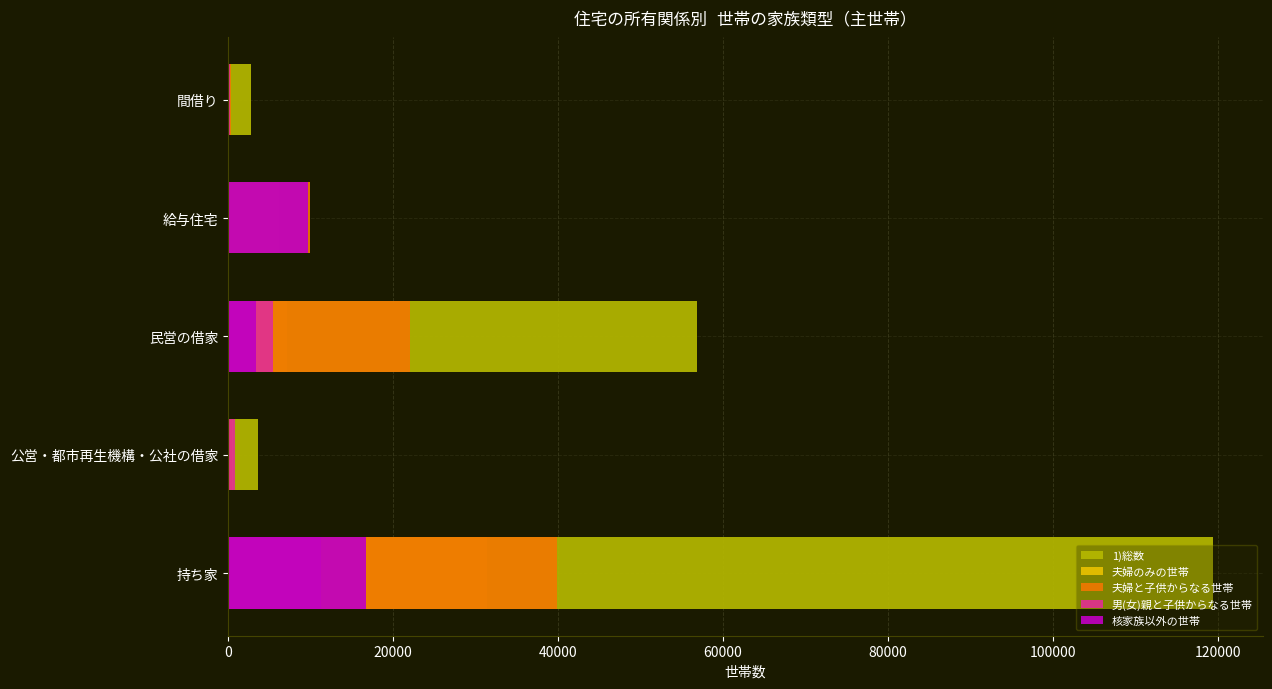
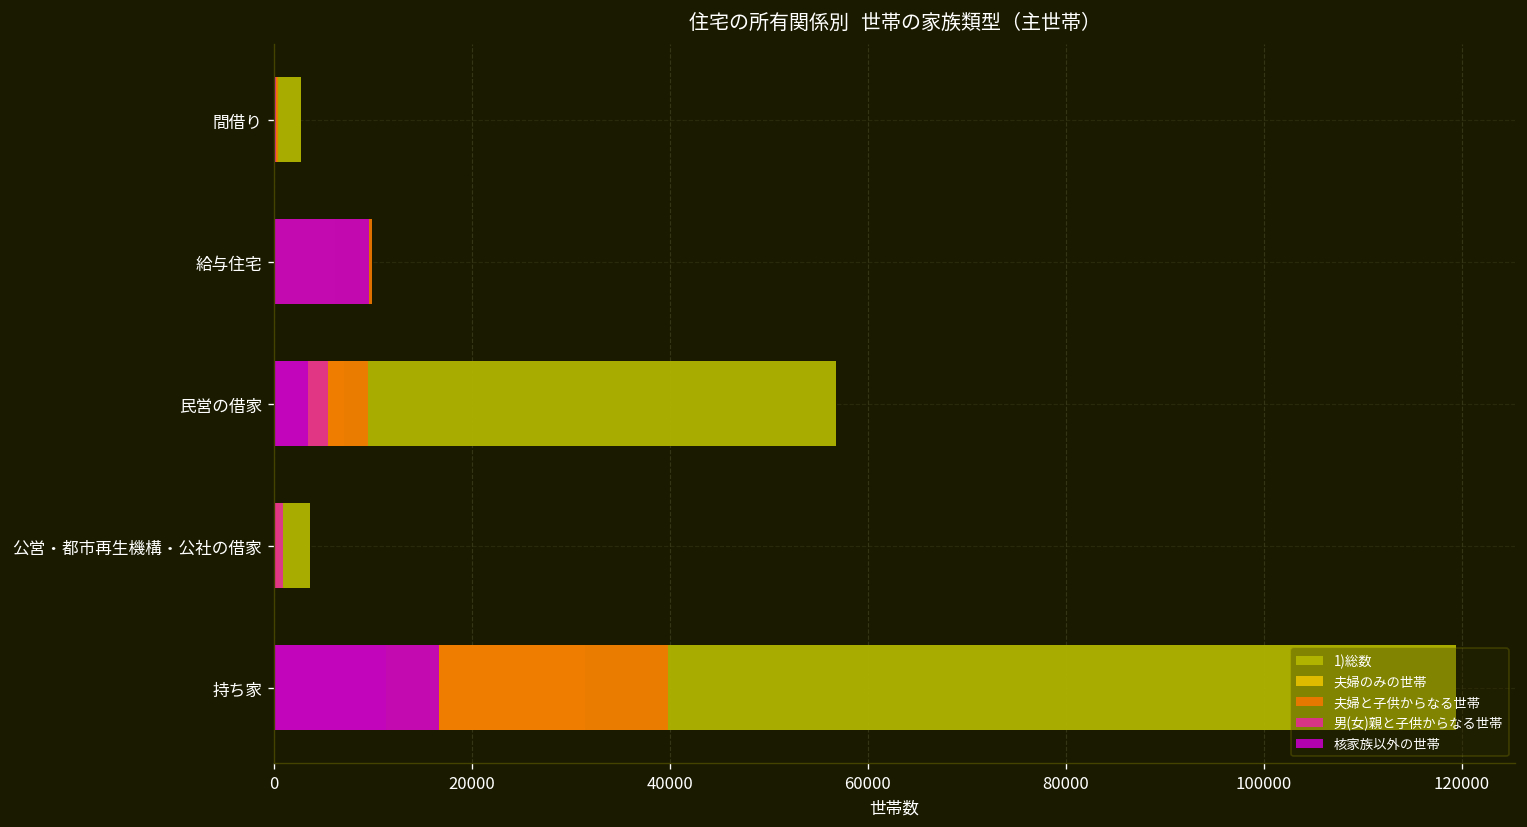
夫婦と子供からなる世帯, 民営の借家: 22000 -> 10000
